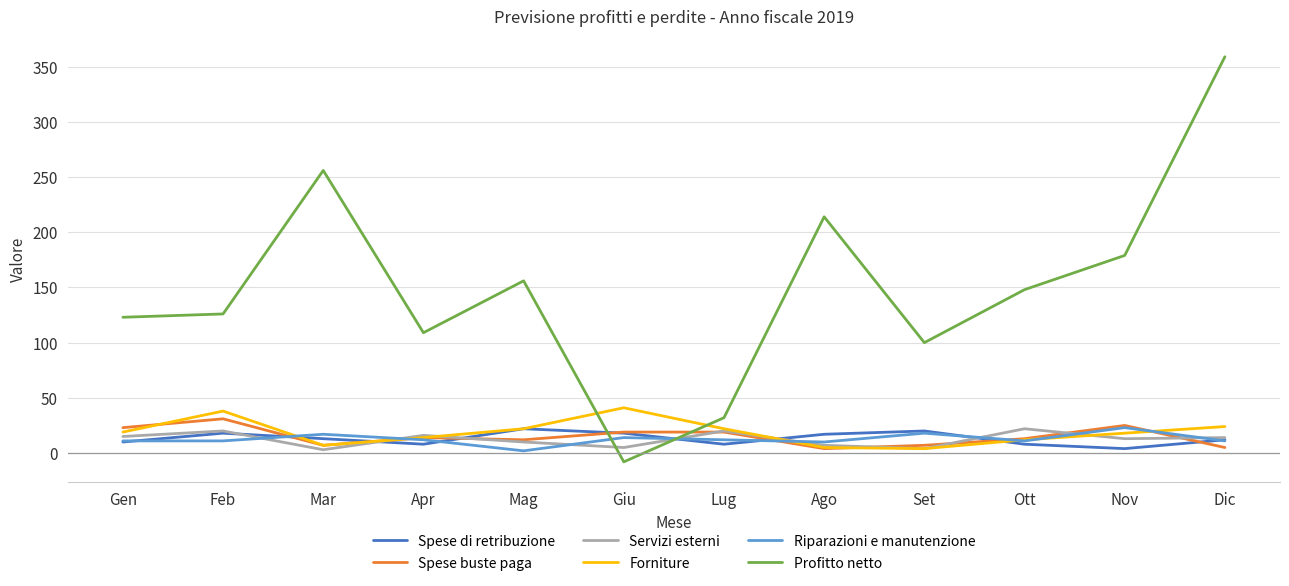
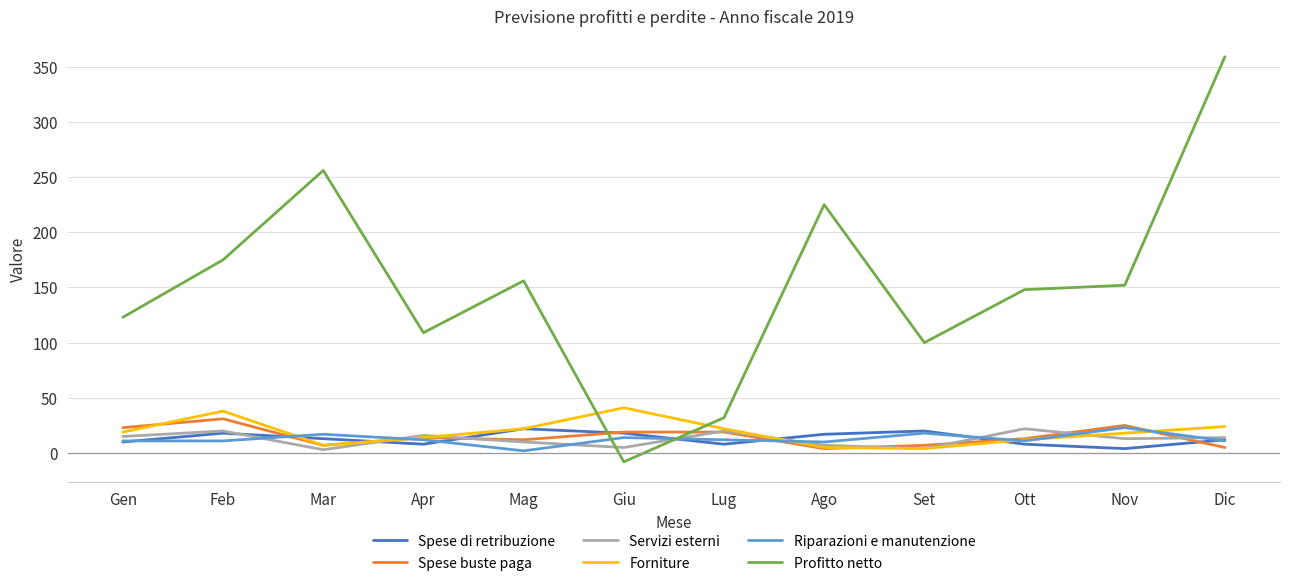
Profitto netto, Feb: 126 -> 175
Profitto netto, Ago: 214 -> 225
Profitto netto, Nov: 179 -> 152
